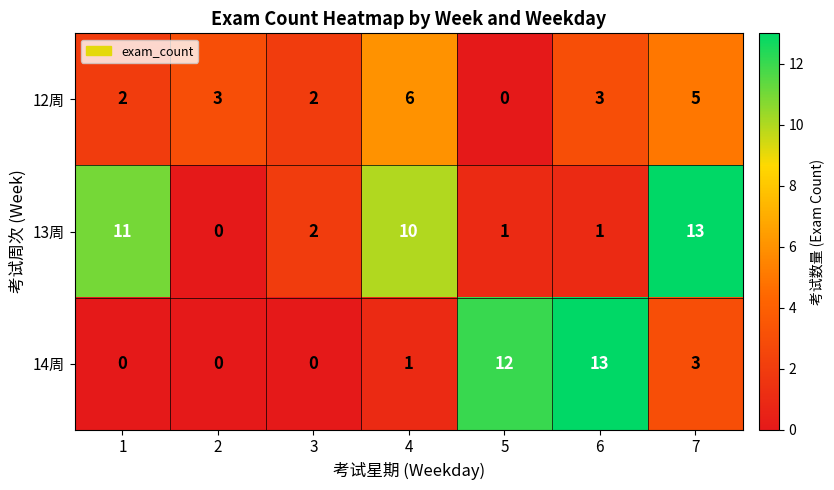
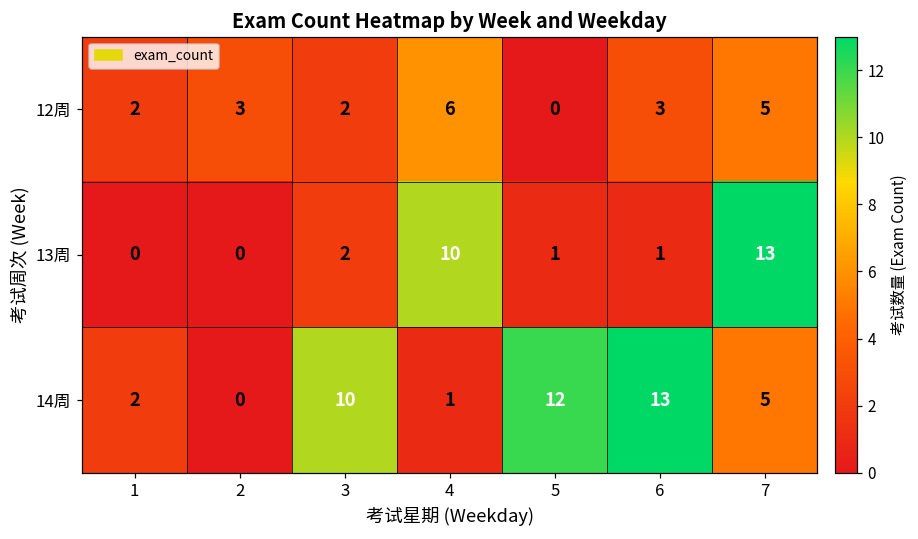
13周, 1: 11 -> 0
14周, 1: 0 -> 2
14周, 3: 0 -> 10
14周, 7: 3 -> 5
